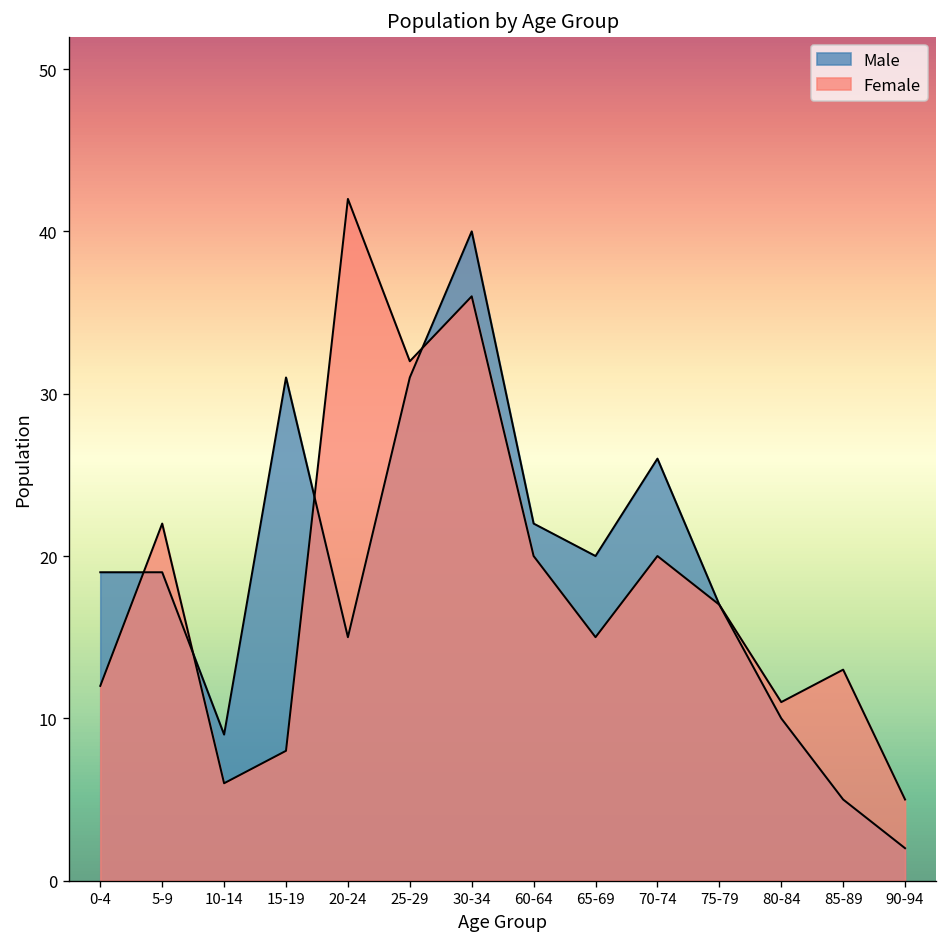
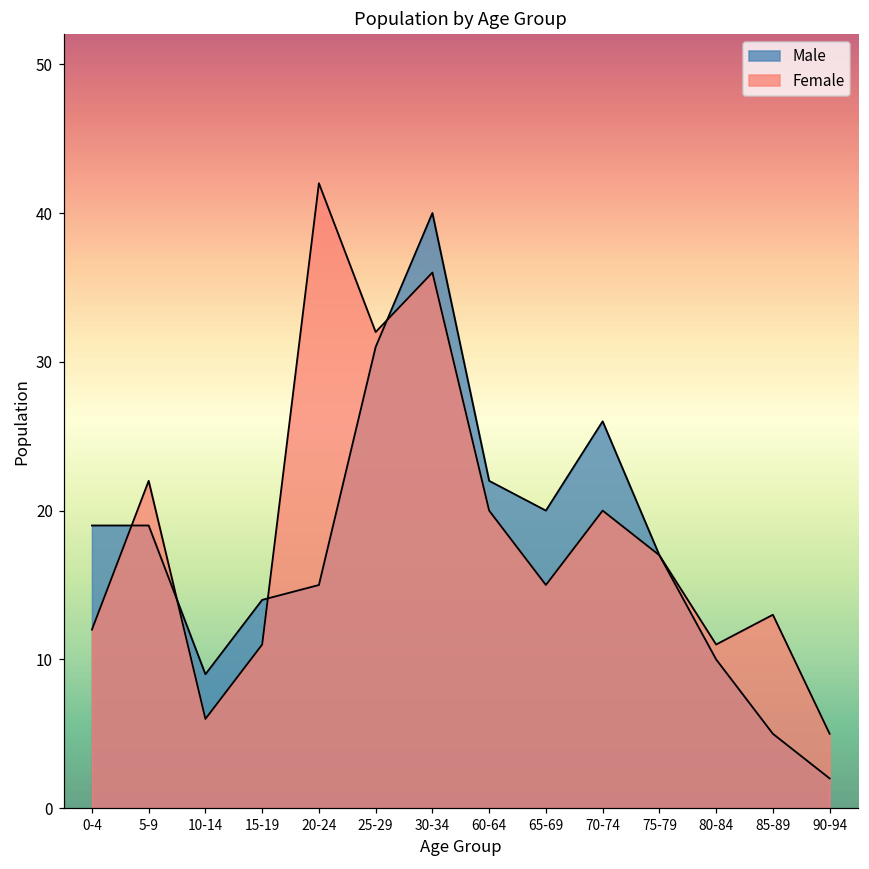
Male, 15-19: 31 -> 14
Female, 15-19: 8 -> 11
